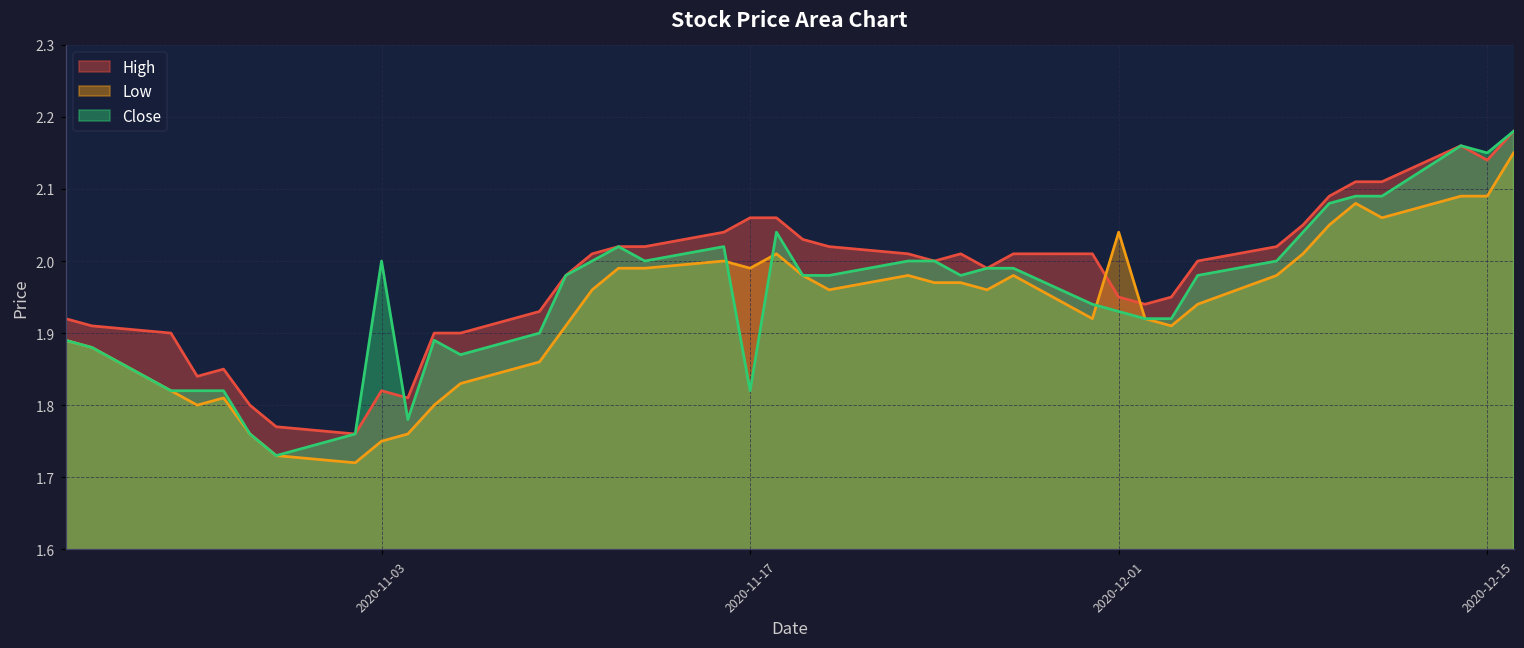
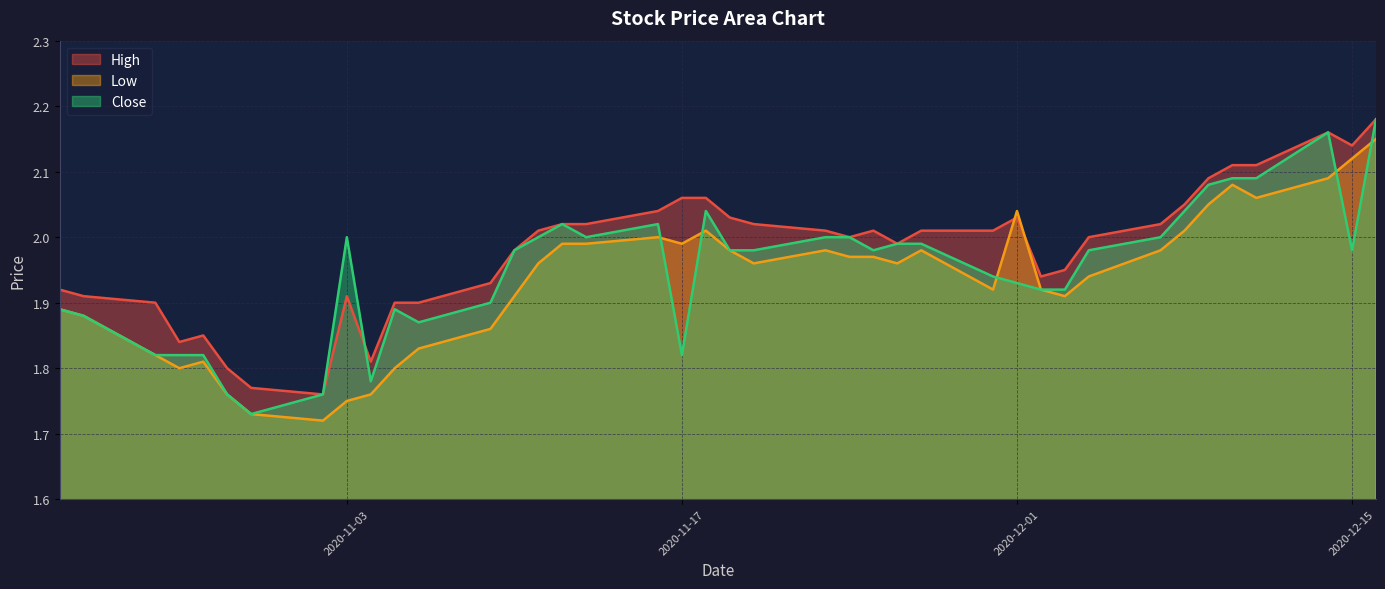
High, 2020-11-03: 1.82 -> 1.91
High, 2020-12-01: 1.95 -> 2.03
Low, 2020-12-15: 2.09 -> 2.12
Close, 2020-12-15: 2.15 -> 1.98
